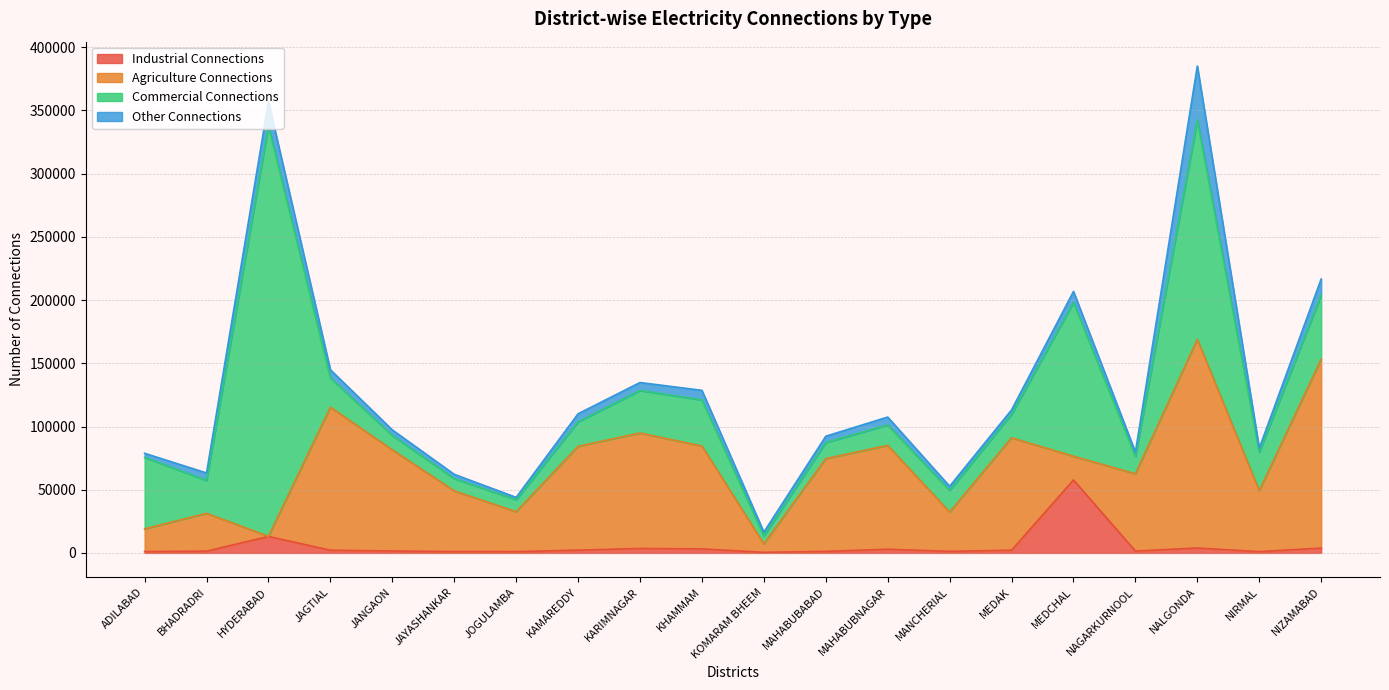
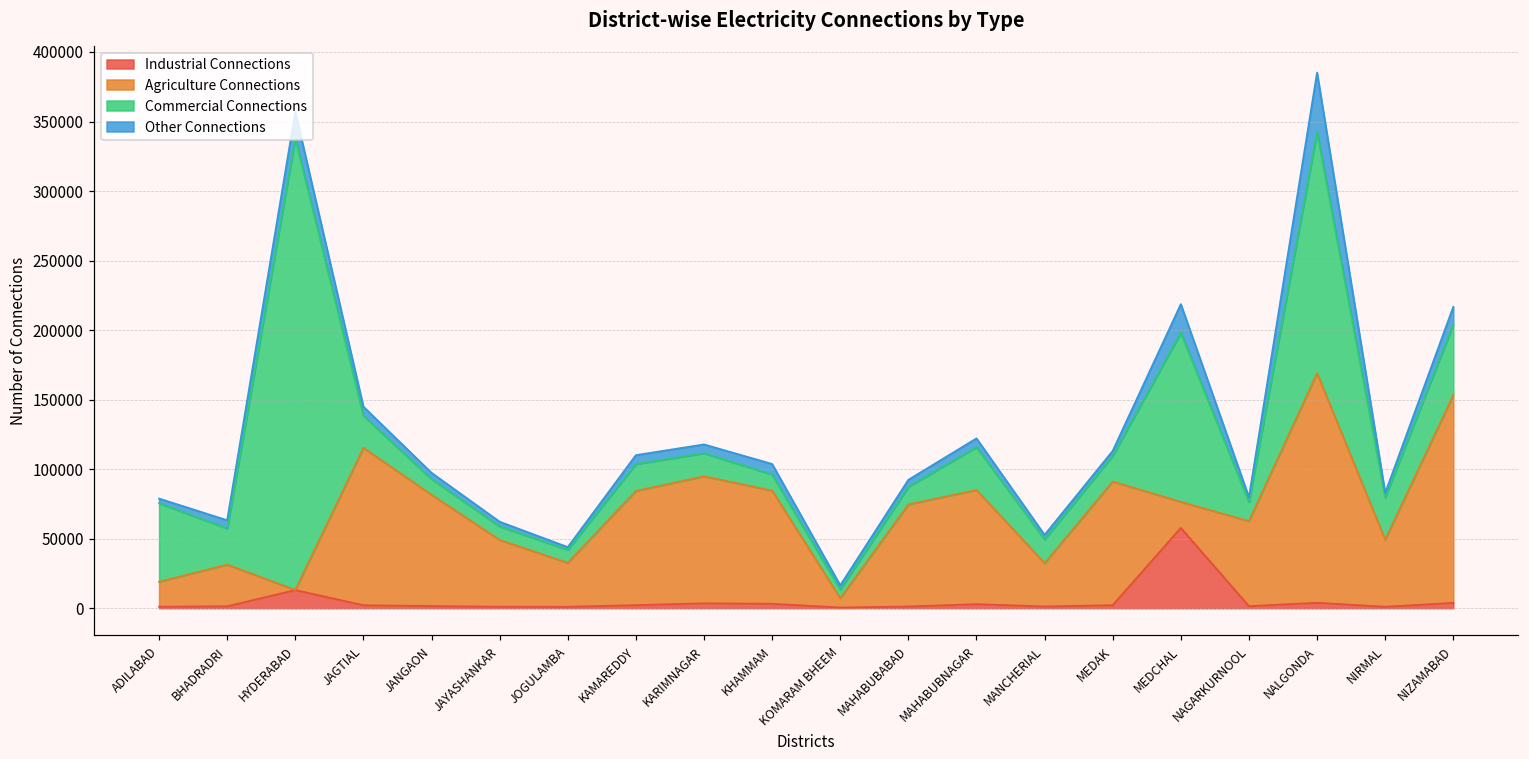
Commercial Connections, KARIMNAGAR: 34000 -> 17000
Commercial Connections, KHAMMAM: 36000 -> 12000
Commercial Connections, MAHABUBNAGAR: 16000 -> 31000
Other Connections, MEDCHAL: 9000 -> 21000
